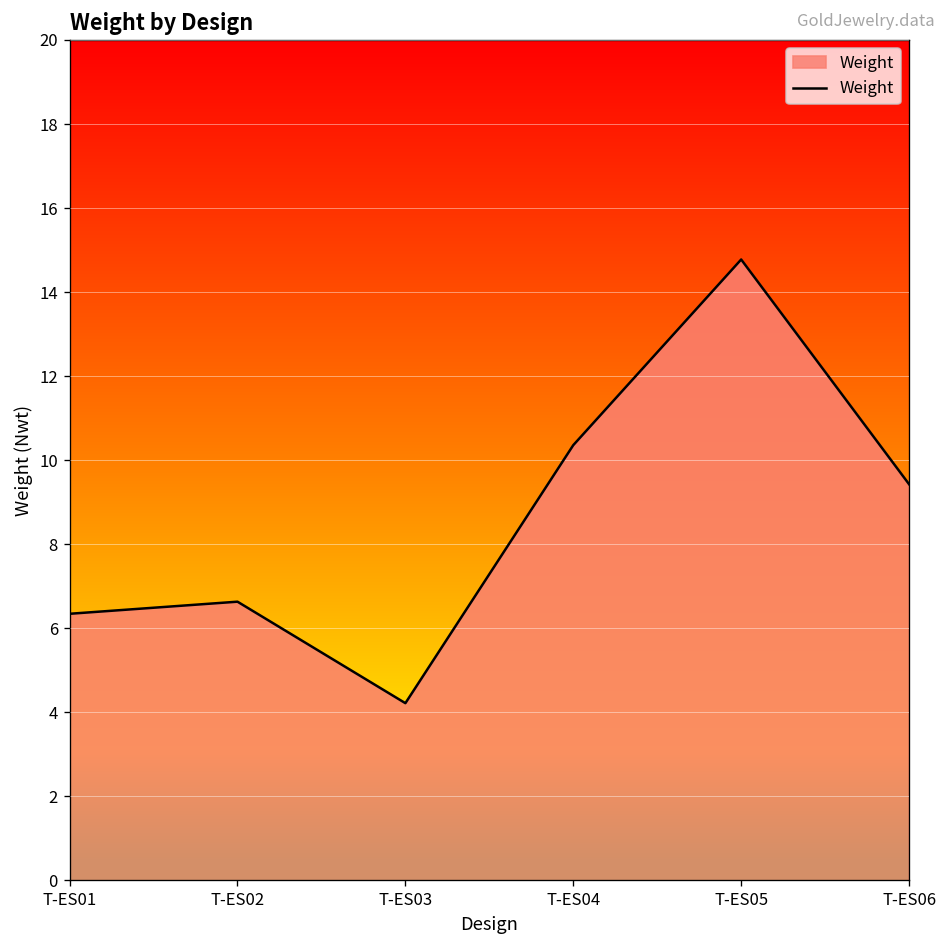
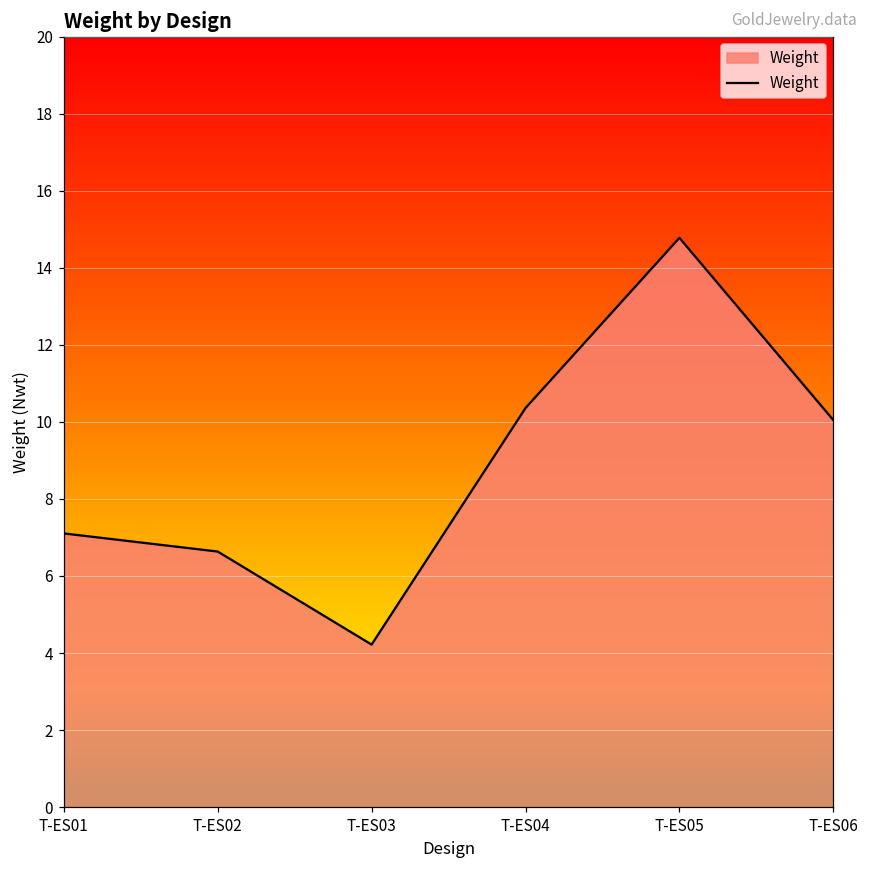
T-ES01: 6.3 -> 7.1
T-ES06: 9.4 -> 10.0
